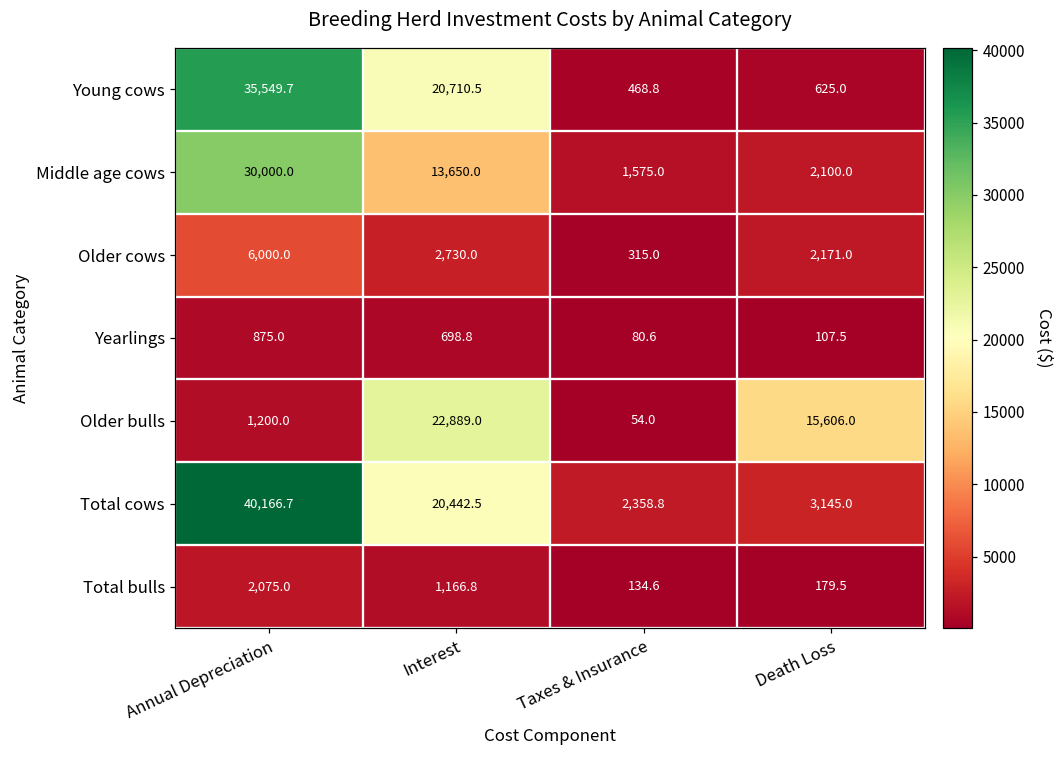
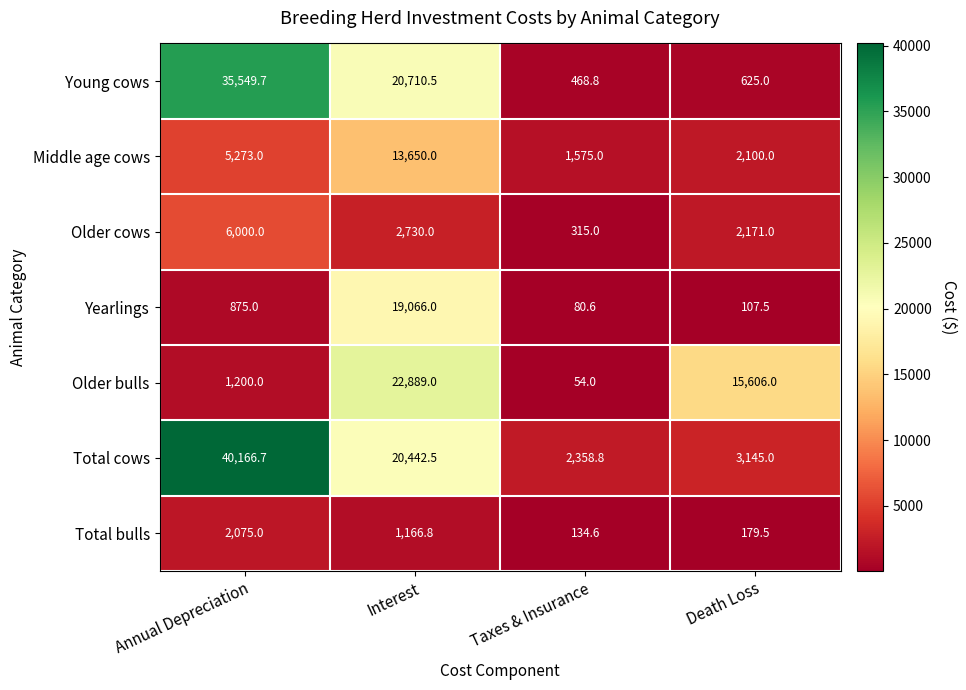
Middle age cows, Annual Depreciation: 30,000.0 -> 5,273.0
Yearlings, Interest: 698.8 -> 19,066.0
